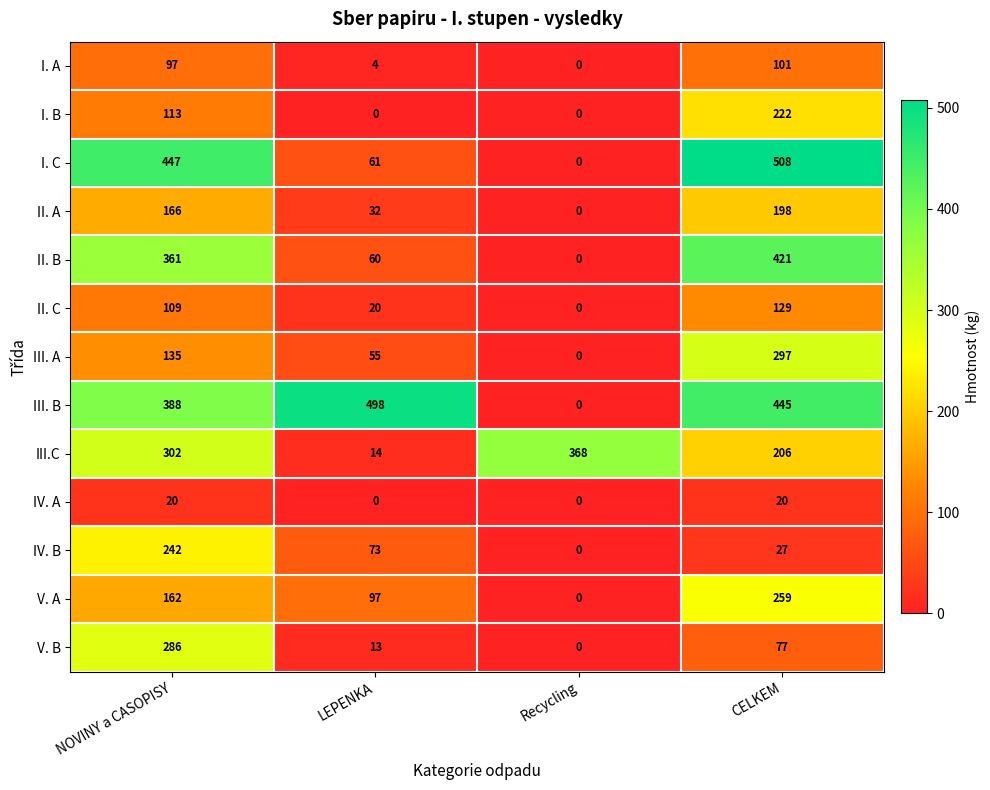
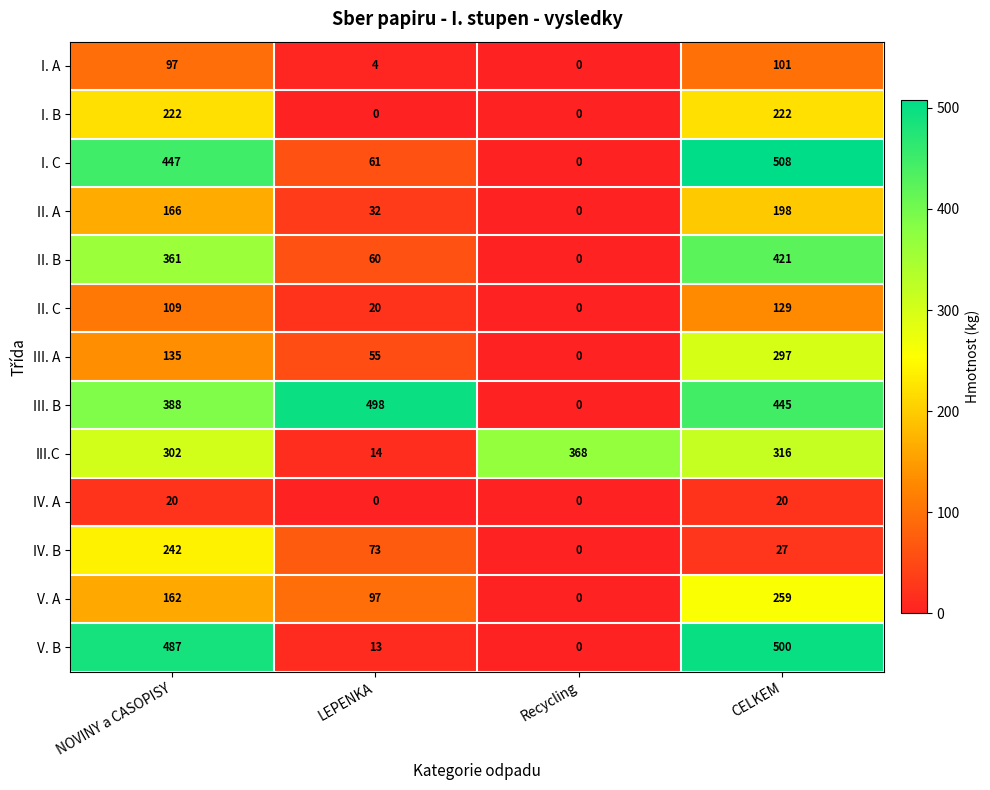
I. B, NOVINY a CASOPISY: 113 -> 222
III.C, CELKEM: 206 -> 316
V. B, NOVINY a CASOPISY: 286 -> 487
V. B, CELKEM: 77 -> 500
